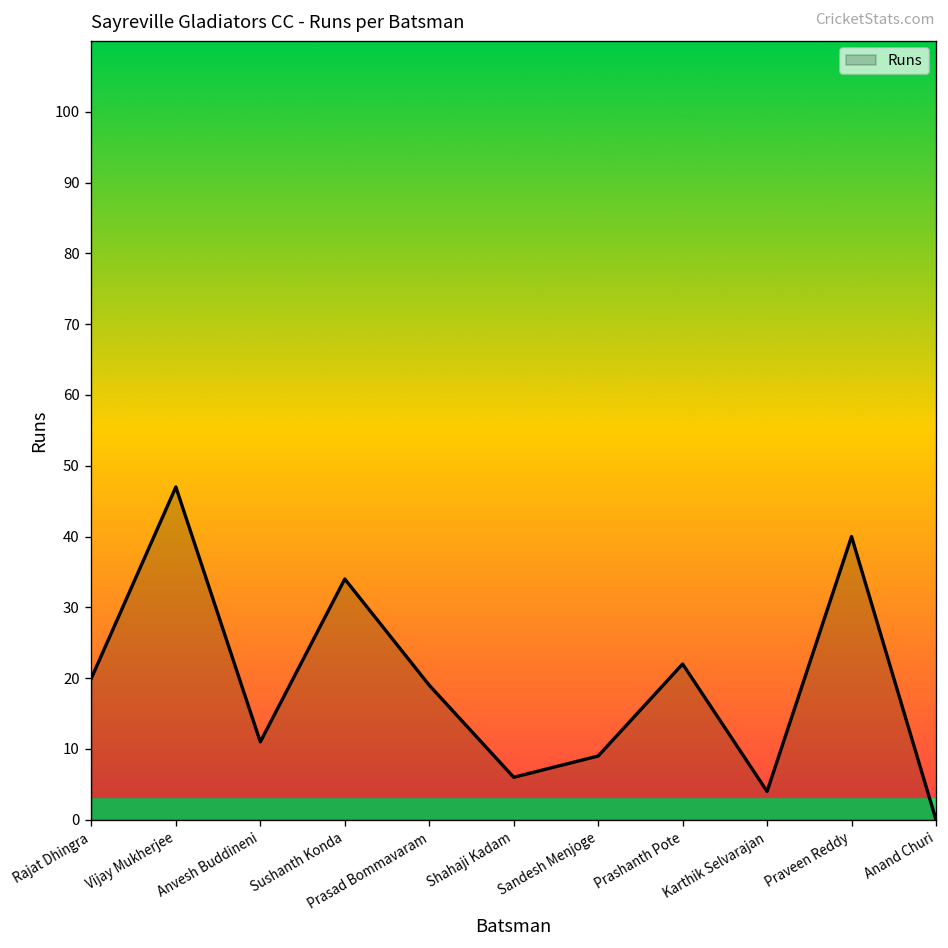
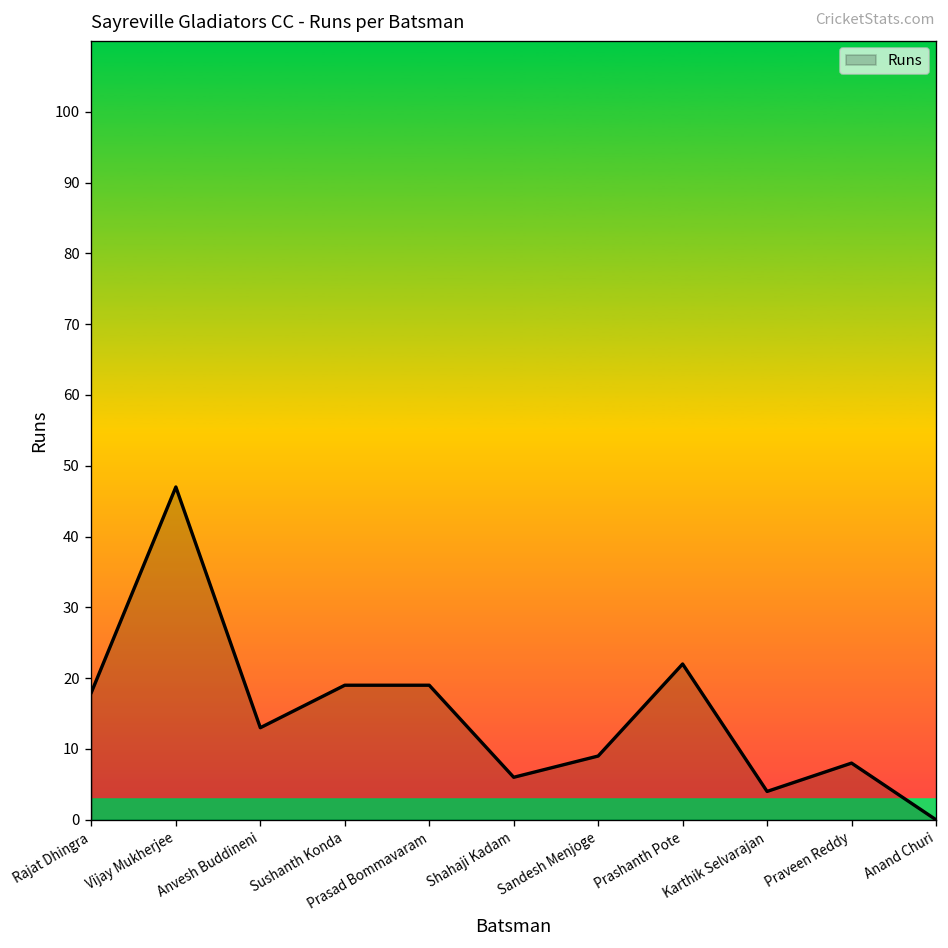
Rajat Dhingra: 20 -> 18
Anvesh Buddineni: 11 -> 13
Sushanth Konda: 34 -> 19
Praveen Reddy: 40 -> 8
